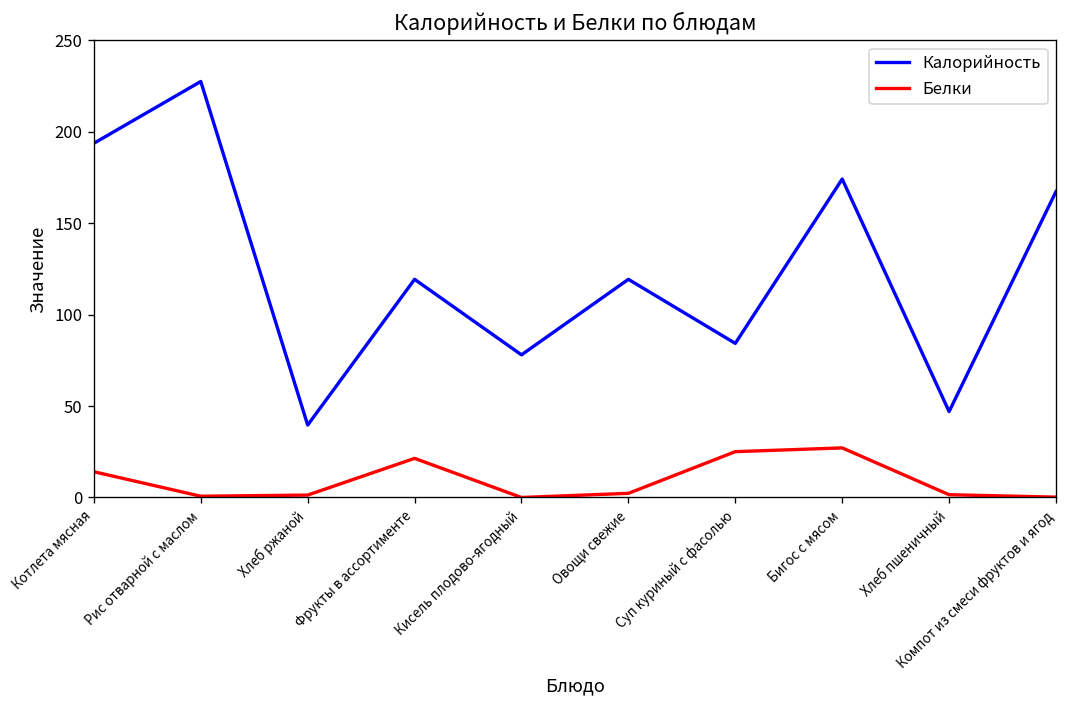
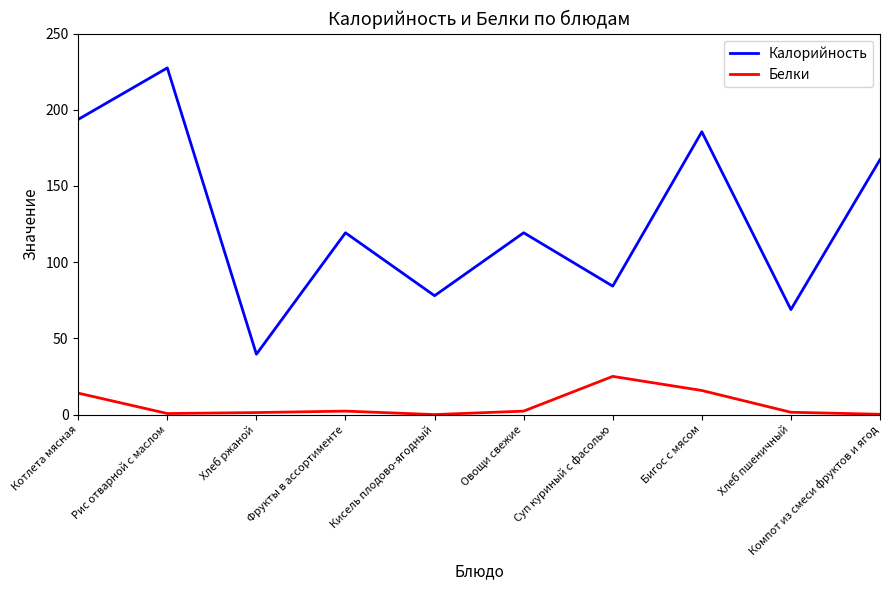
Белки, Фрукты в ассортименте: 21 -> 2
Калорийность, Бигос с мясом: 174 -> 186
Белки, Бигос с мясом: 27 -> 16
Калорийность, Хлеб пшеничный: 47 -> 69
